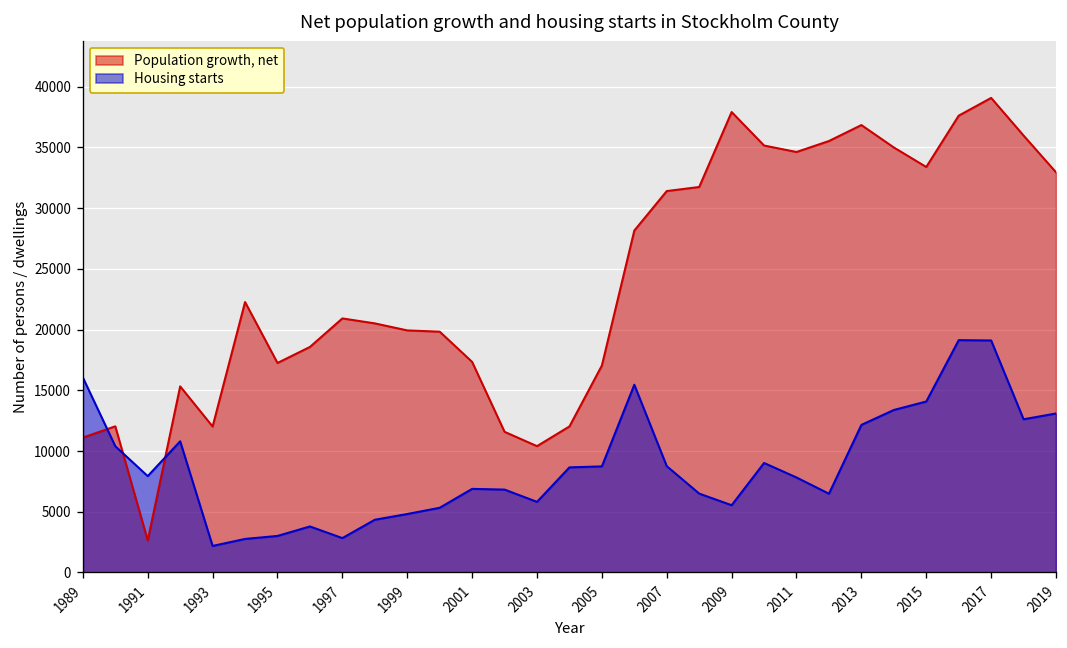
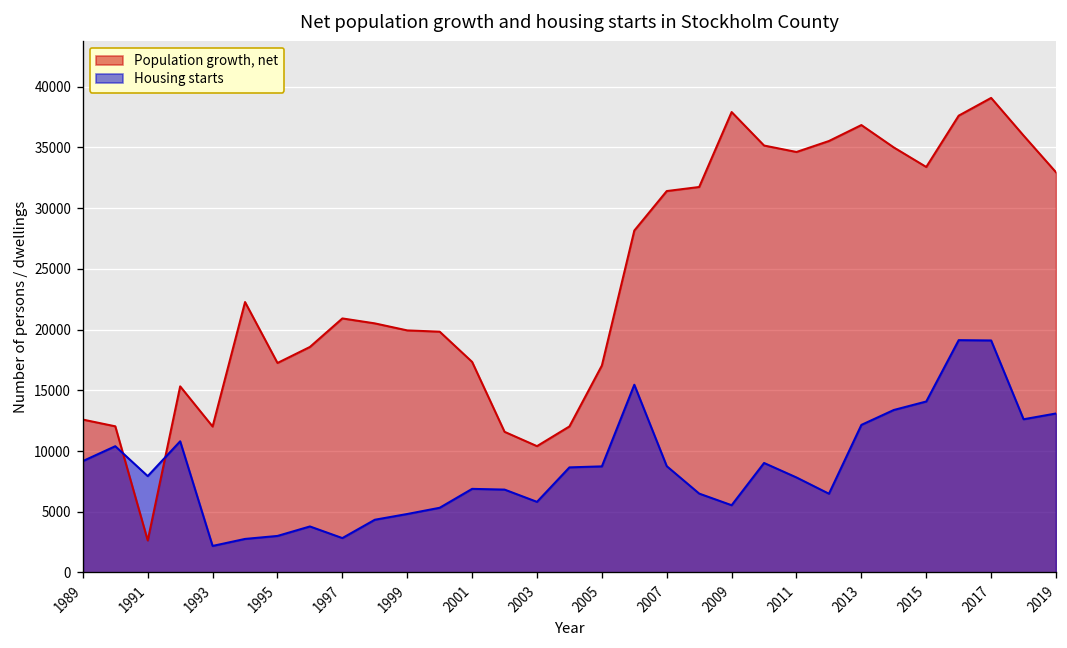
Population growth, net, 1989: 11100 -> 12600
Housing starts, 1989: 16100 -> 9200
